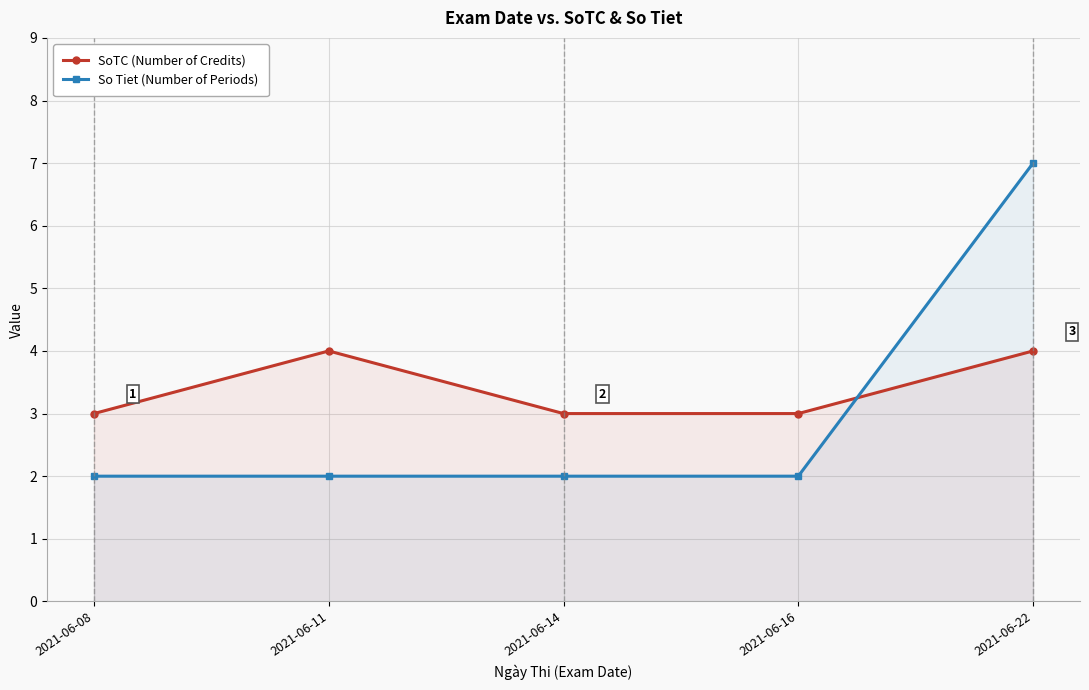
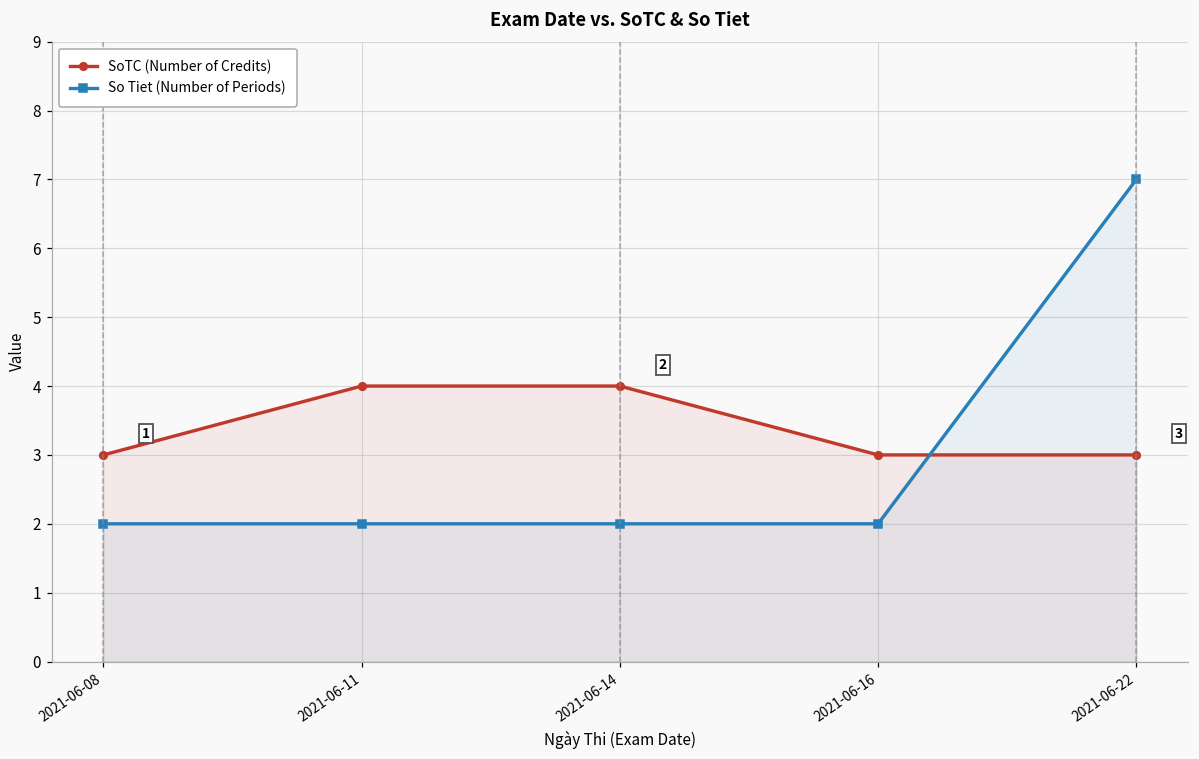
SoTC (Number of Credits), 2021-06-14: 3 -> 4
SoTC (Number of Credits), 2021-06-22: 4 -> 3
